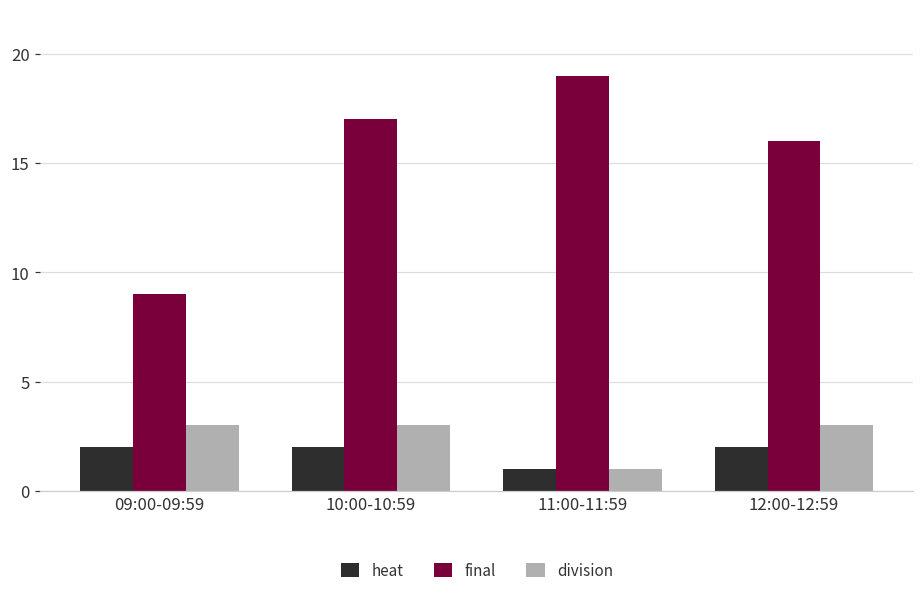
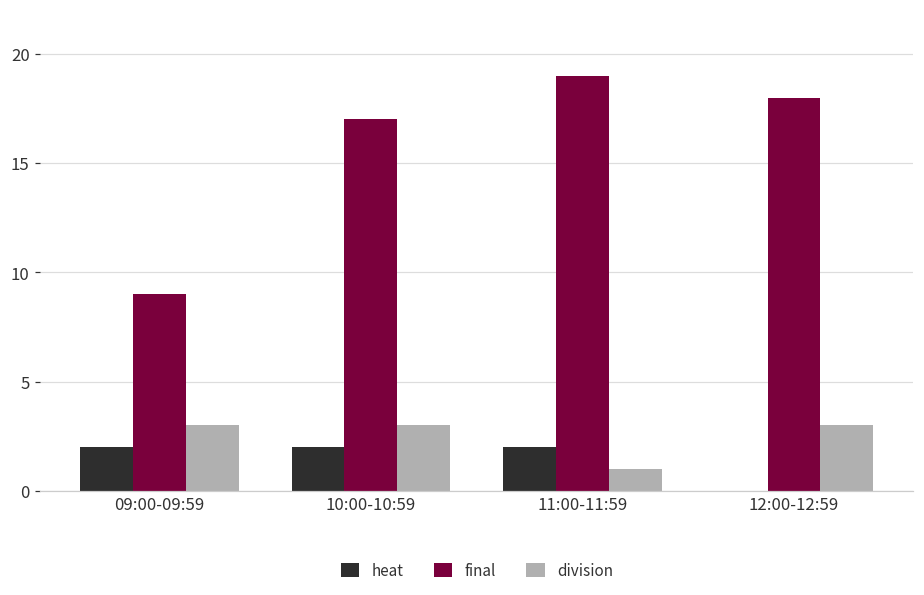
heat, 11:00-11:59: 1 -> 2
heat, 12:00-12:59: 2 -> 0
final, 12:00-12:59: 16 -> 18
